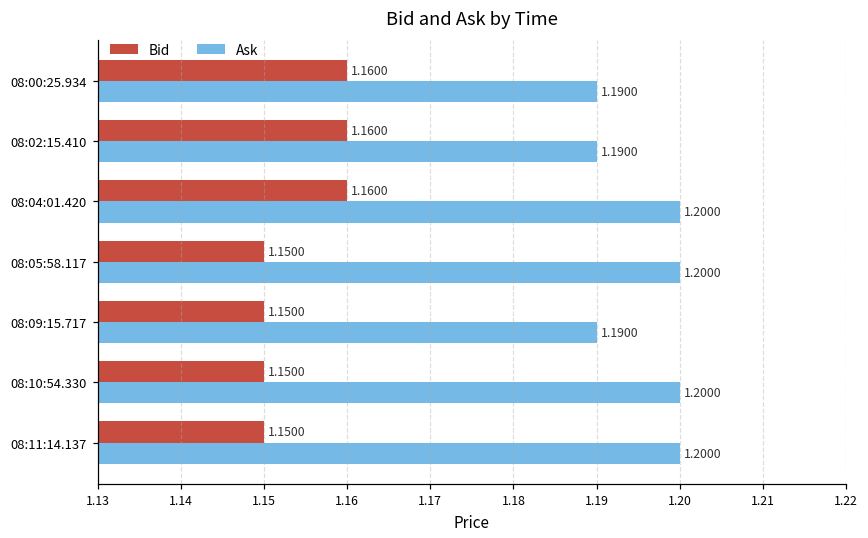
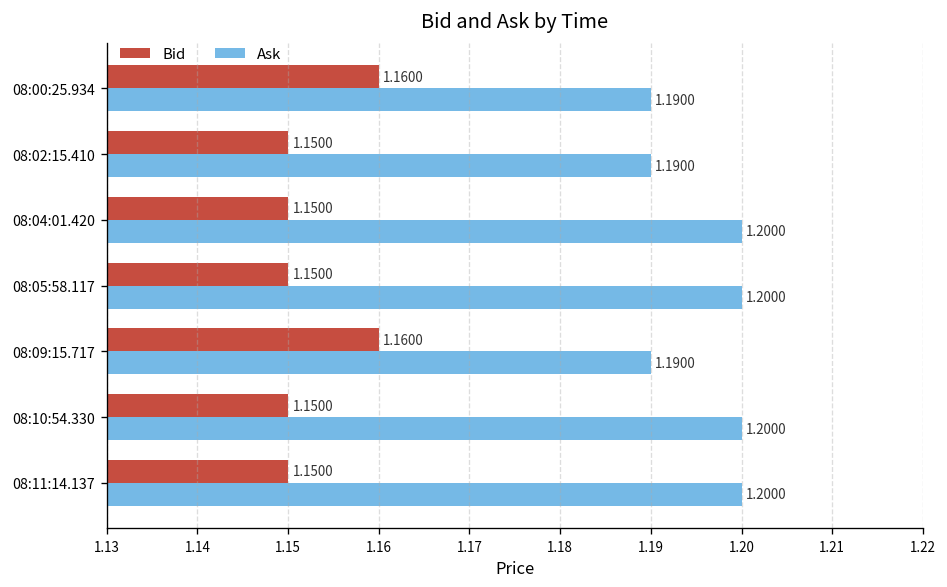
Bid, 08:02:15.410: 1.1600 -> 1.1500
Bid, 08:04:01.420: 1.1600 -> 1.1500
Bid, 08:09:15.717: 1.1500 -> 1.1600
